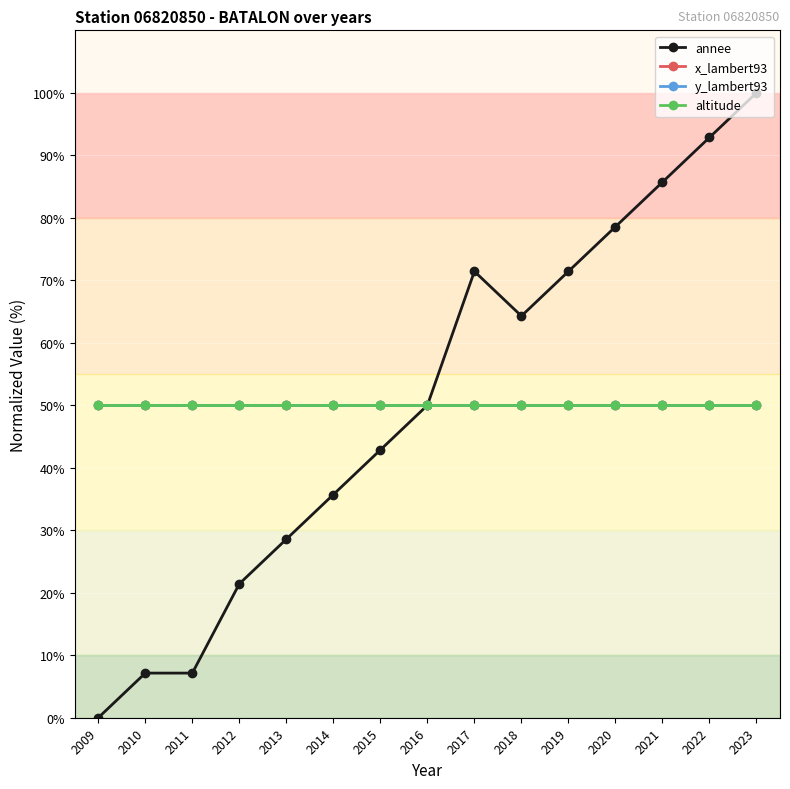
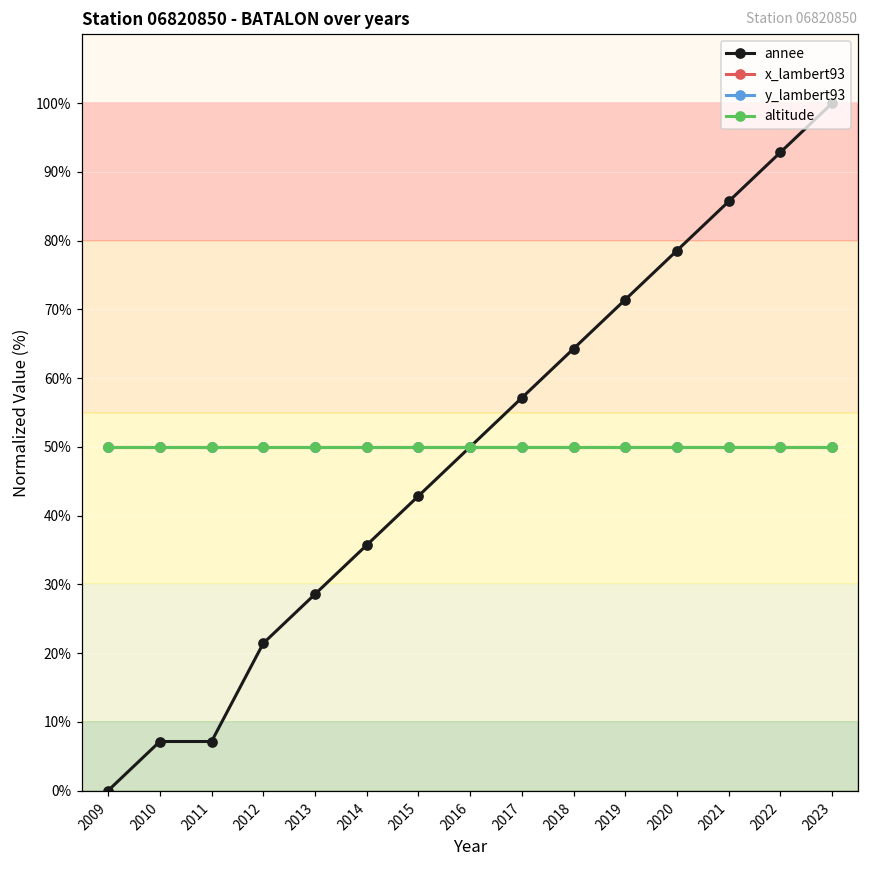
annee, 2017: 71% -> 57%
